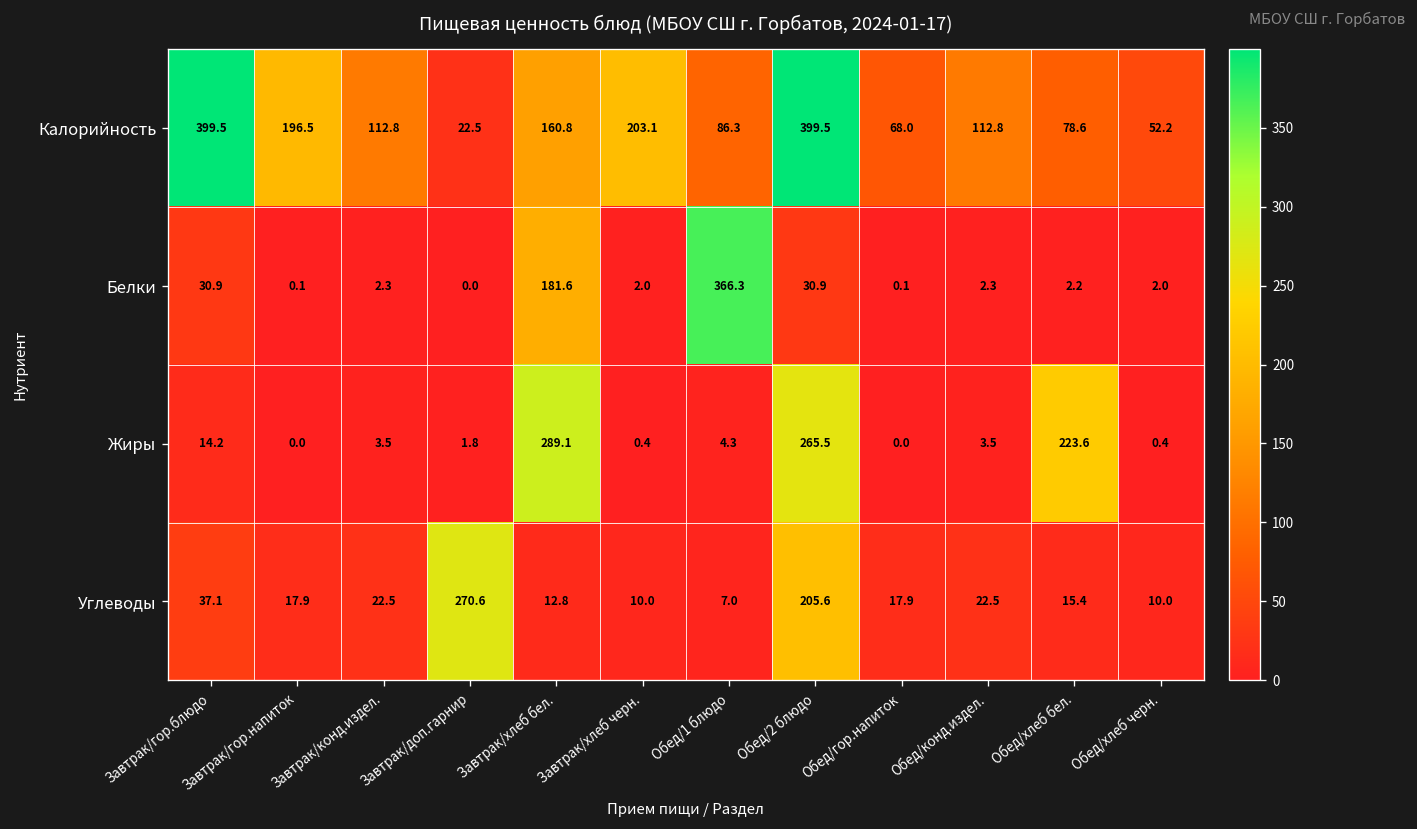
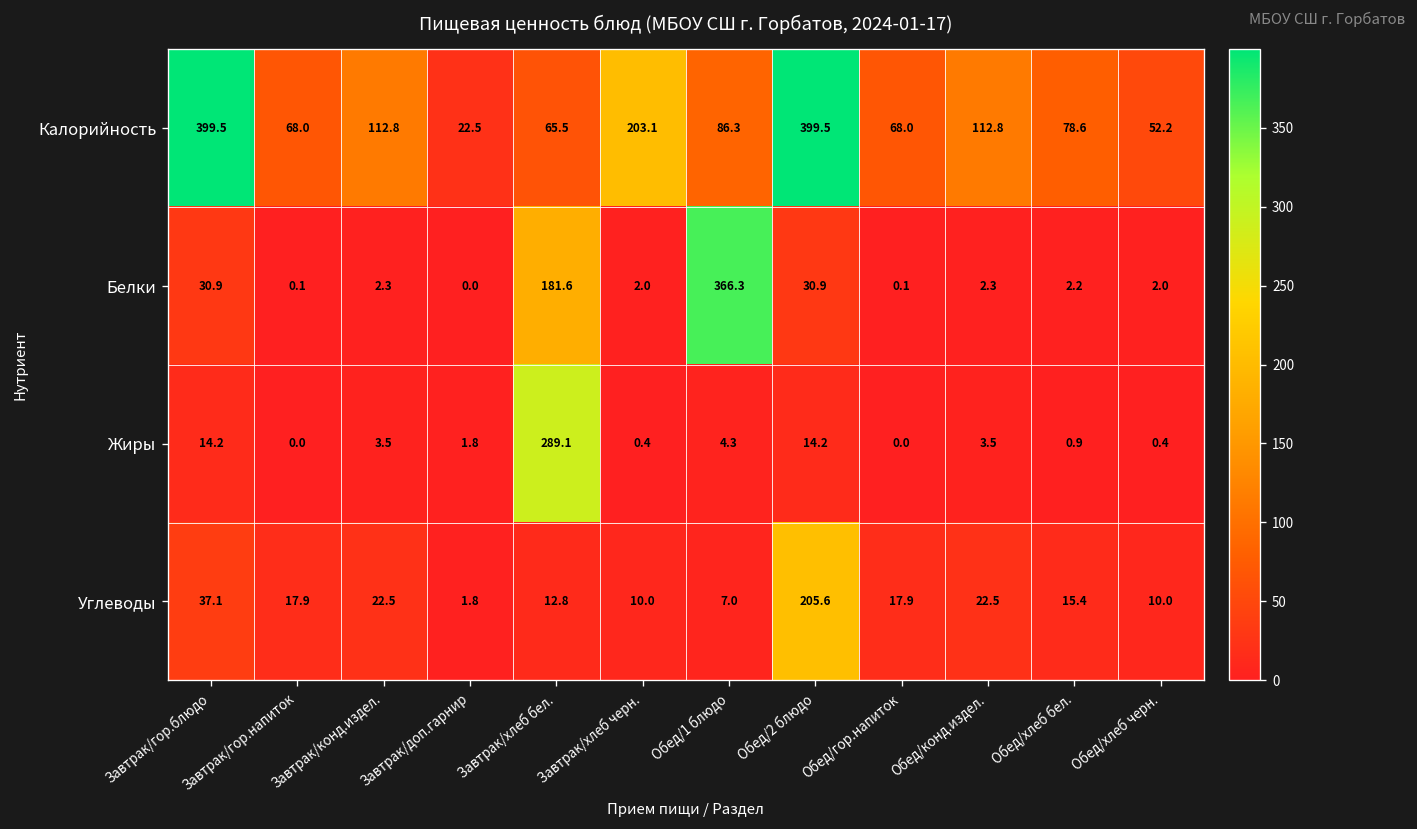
Калорийность, Завтрак/гор.напиток: 196.5 -> 68.0
Калорийность, Завтрак/хлеб бел.: 160.8 -> 65.5
Жиры, Обед/2 блюдо: 265.5 -> 14.2
Жиры, Обед/хлеб бел.: 223.6 -> 0.9
Углеводы, Завтрак/доп.гарнир: 270.6 -> 1.8
